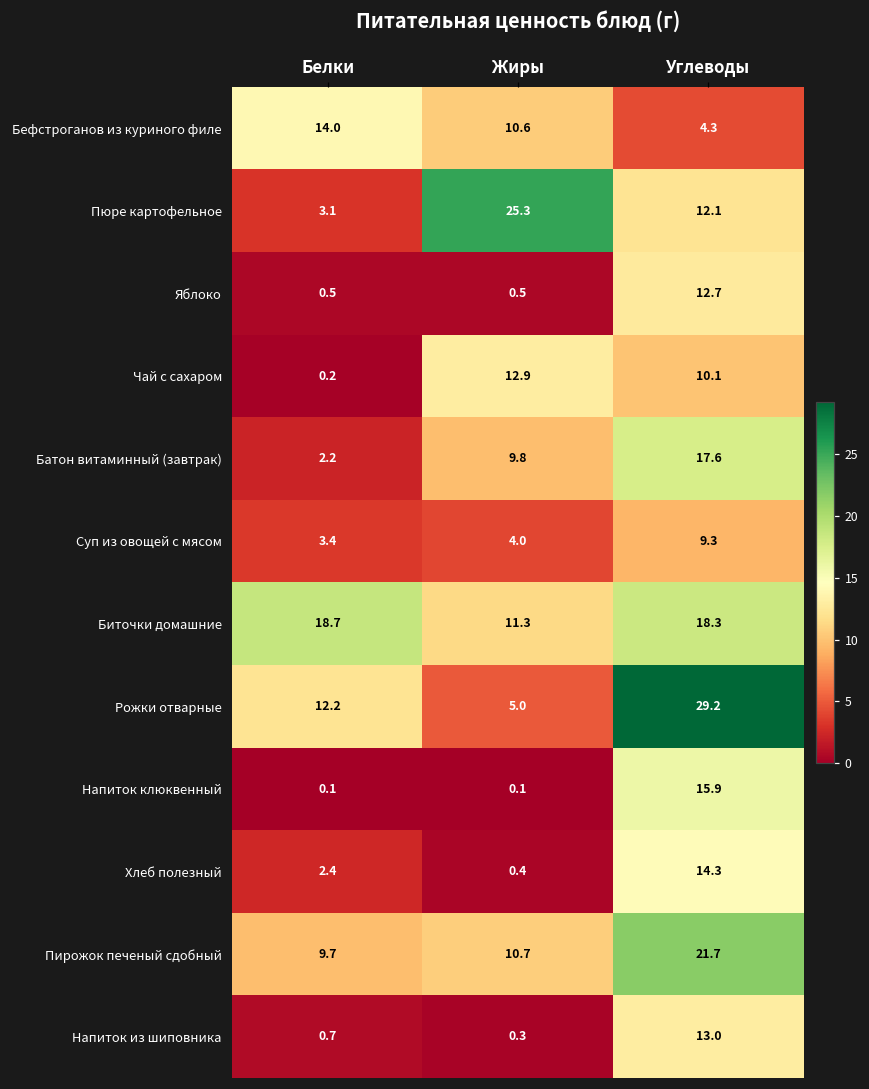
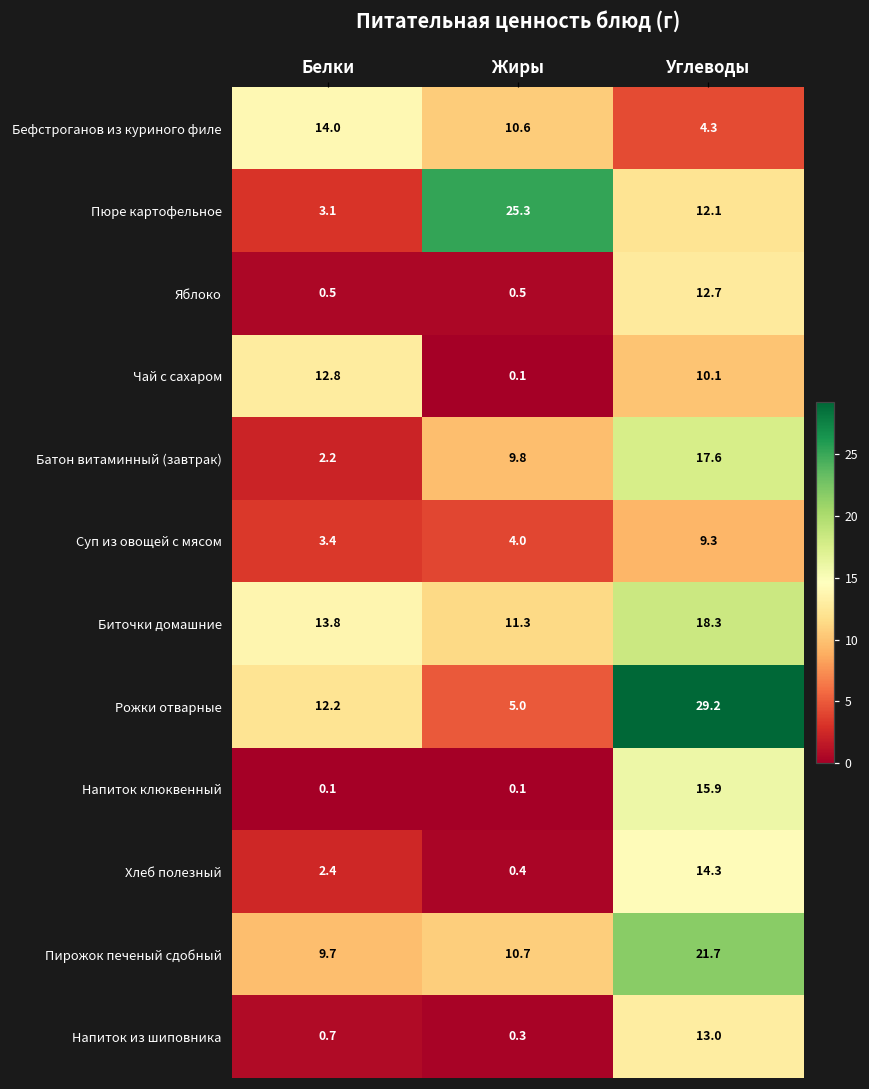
Чай с сахаром, Белки: 0.2 -> 12.8
Чай с сахаром, Жиры: 12.9 -> 0.1
Биточки домашние, Белки: 18.7 -> 13.8
